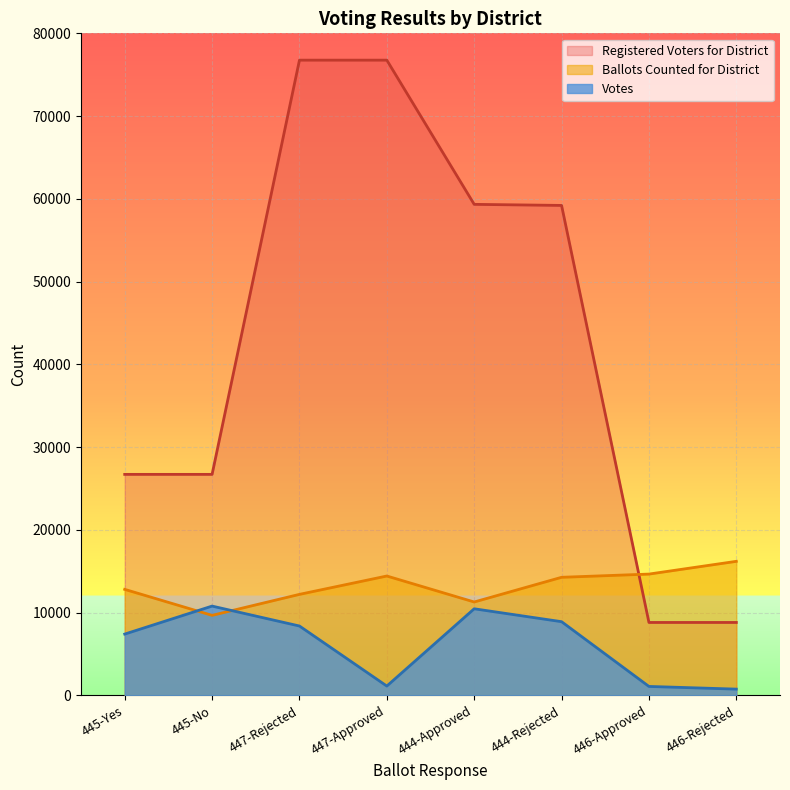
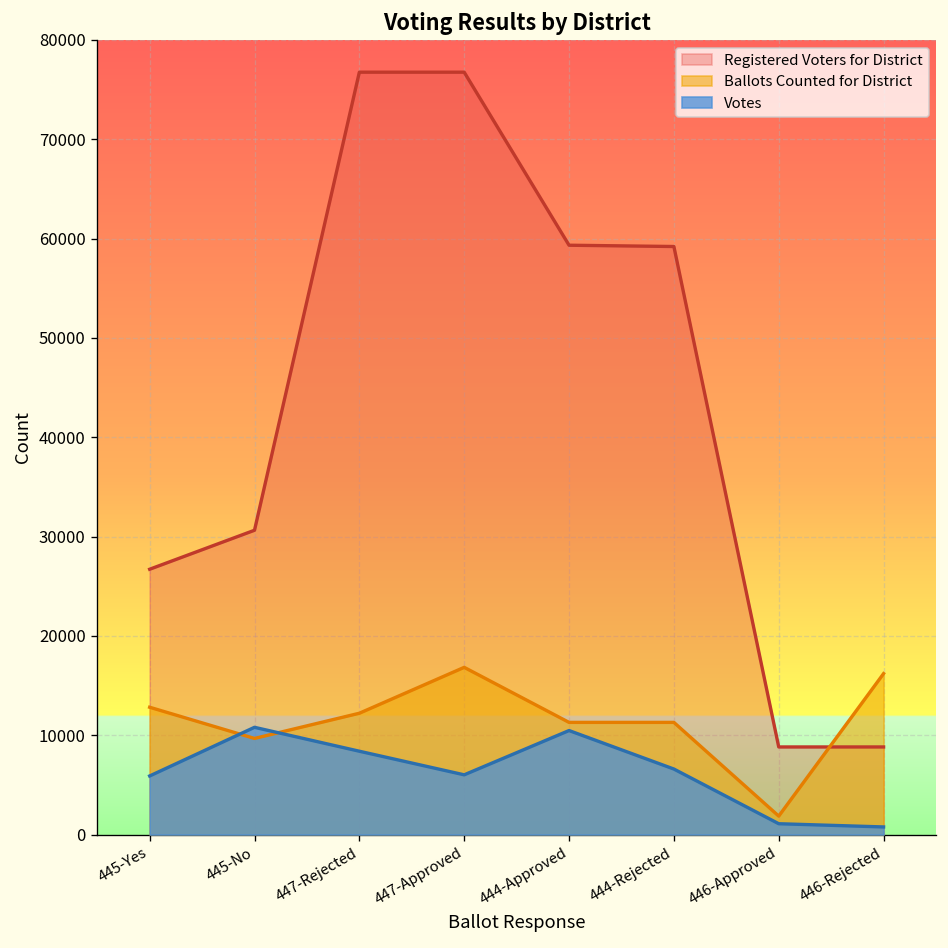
Votes, 445-Yes: 7000 -> 6000
Registered Voters for District, 445-No: 27000 -> 31000
Ballots Counted for District, 447-Approved: 14000 -> 17000
Votes, 447-Approved: 1000 -> 6000
Ballots Counted for District, 444-Rejected: 14000 -> 11000
Votes, 444-Rejected: 9000 -> 7000
Ballots Counted for District, 446-Approved: 15000 -> 2000
